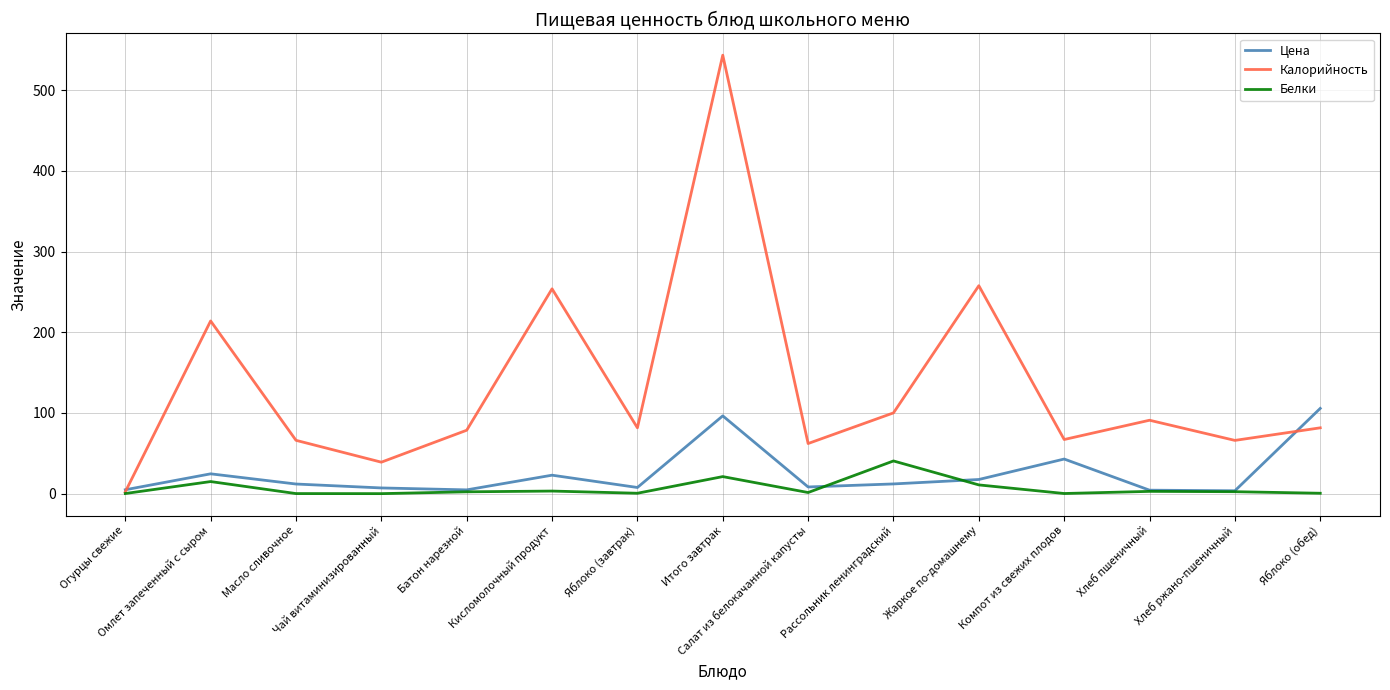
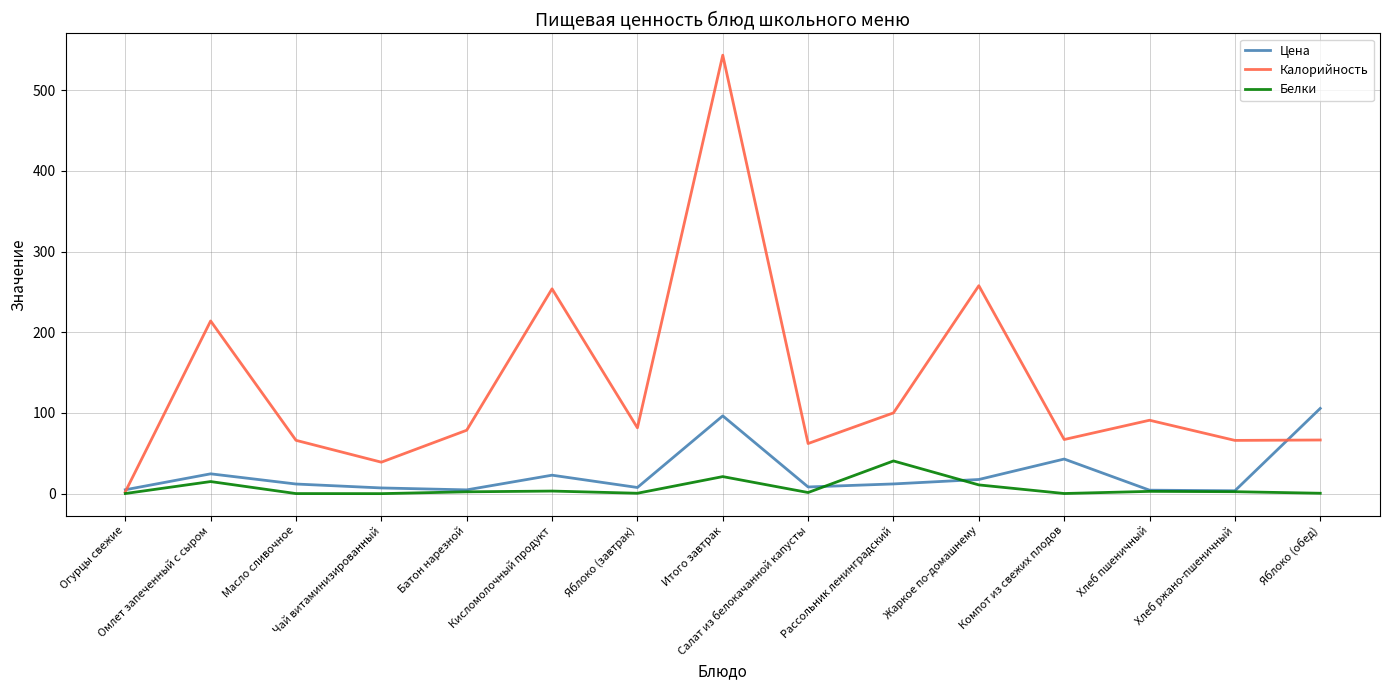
Калорийность, Яблоко (обед): 80 -> 70
